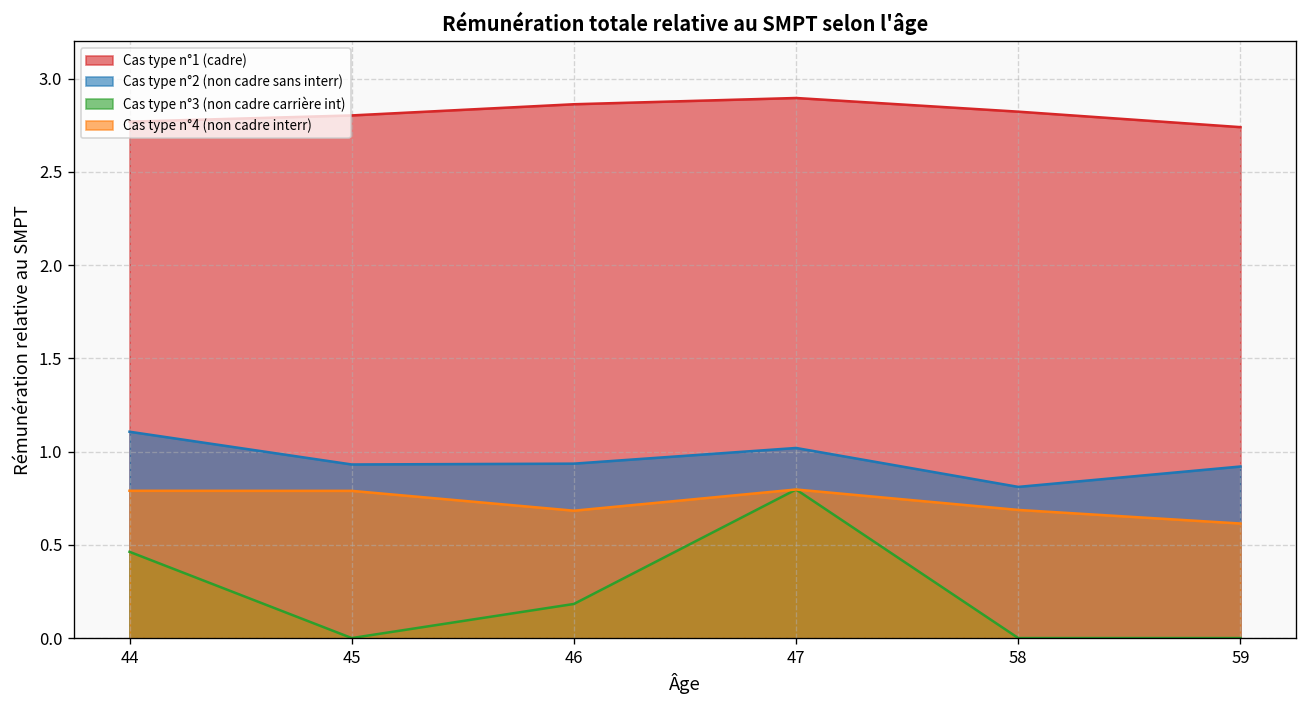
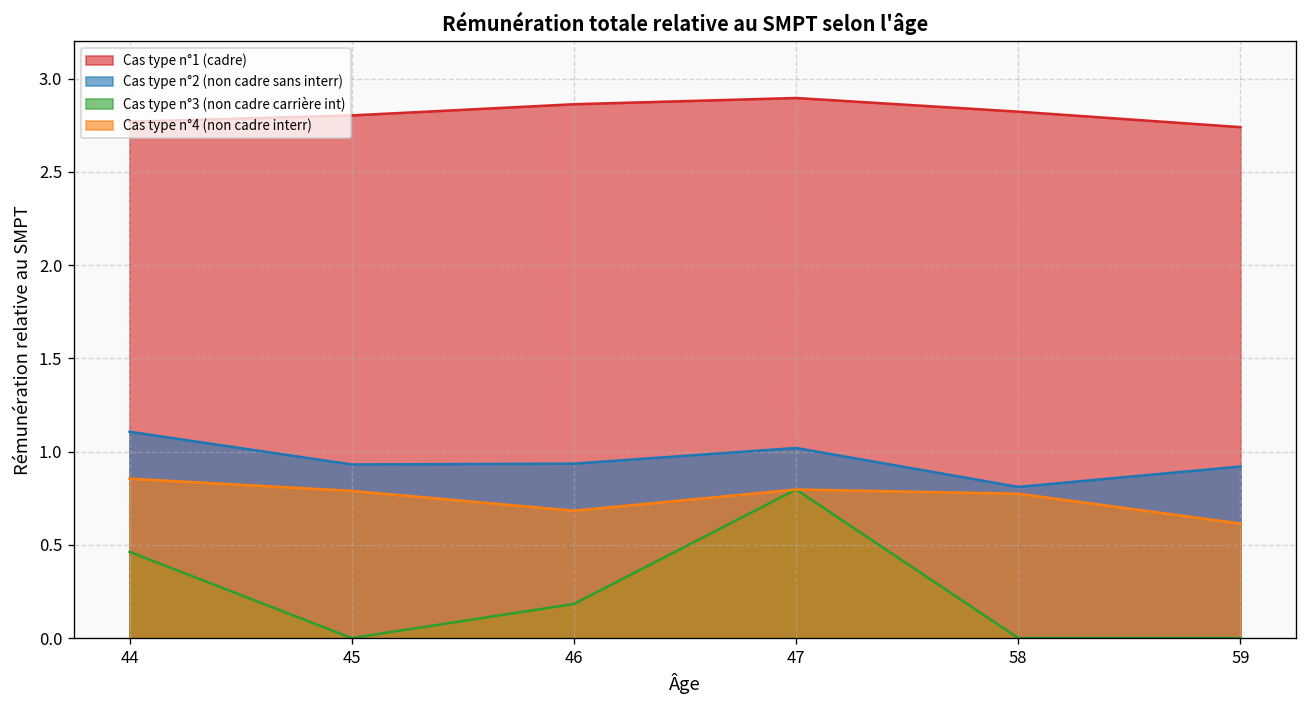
Cas type n°4 (non cadre interr), 44: 0.79 -> 0.85
Cas type n°4 (non cadre interr), 58: 0.69 -> 0.77
